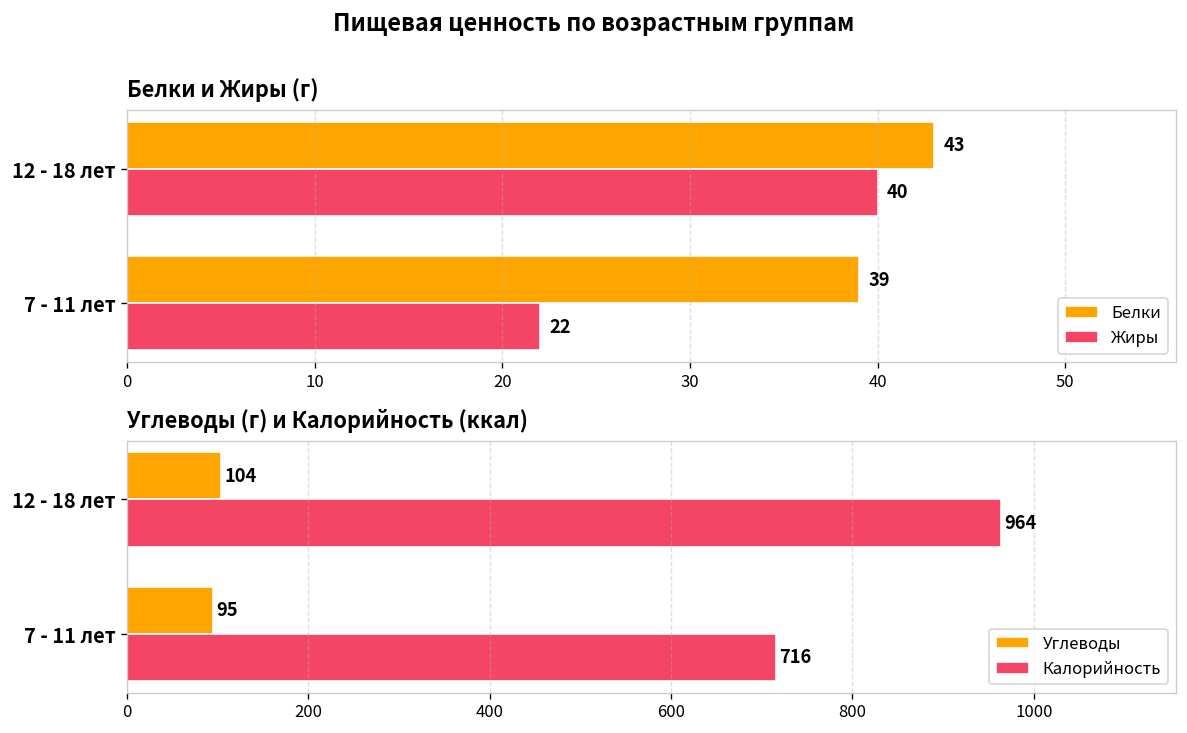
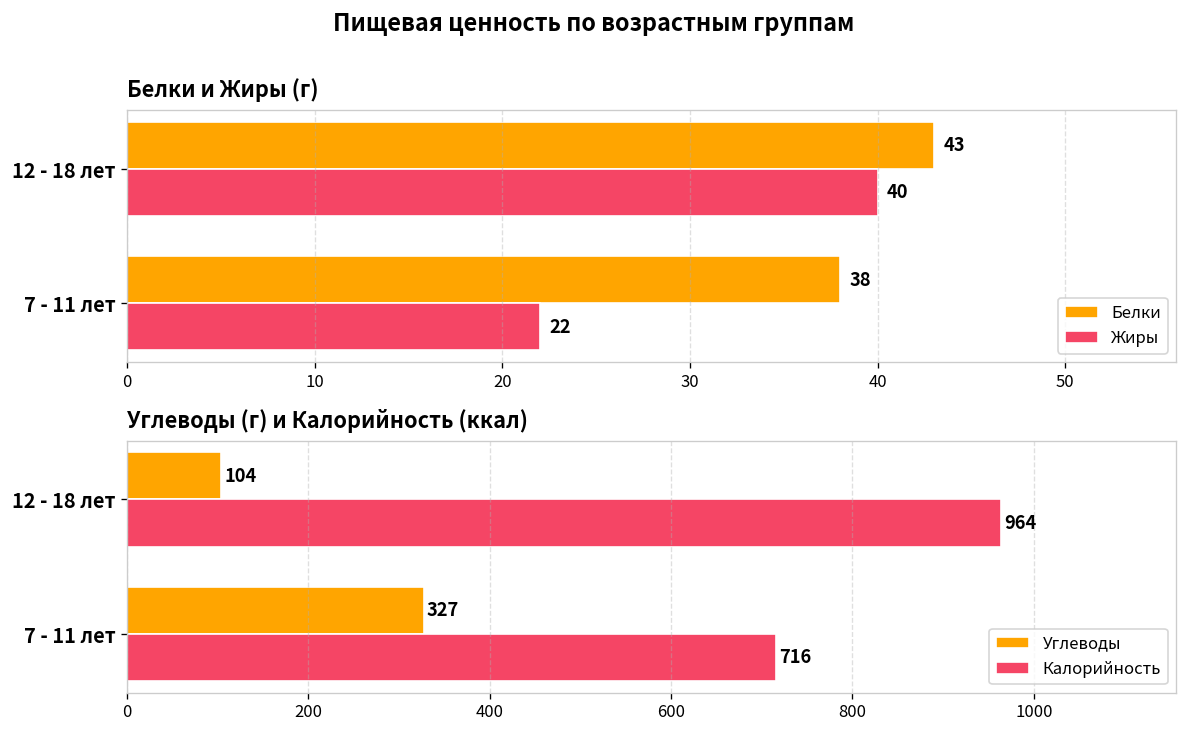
Белки и Жиры (г), Белки, 7 - 11 лет: 39 -> 38
Углеводы (г) и Калорийность (ккал), Углеводы, 7 - 11 лет: 95 -> 327
